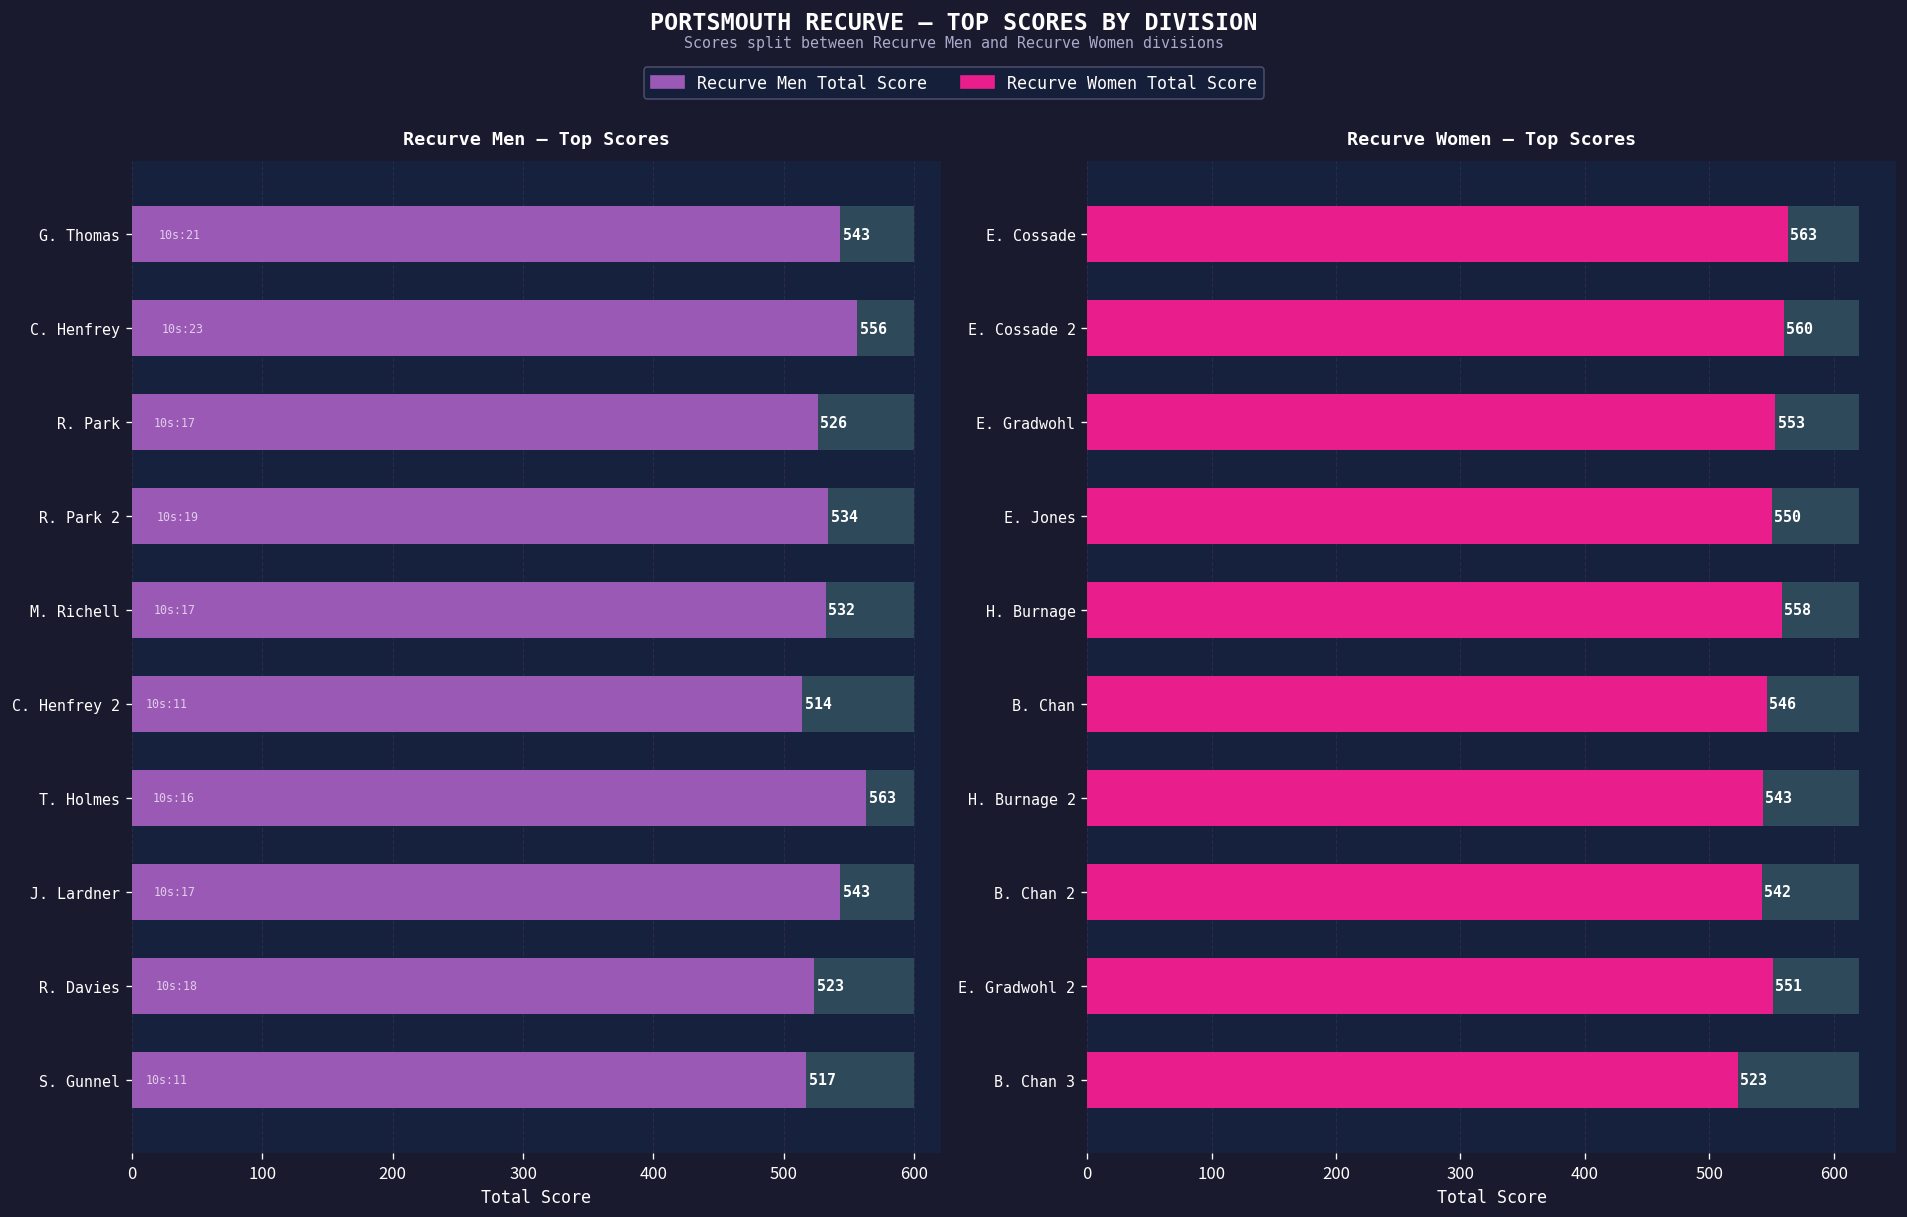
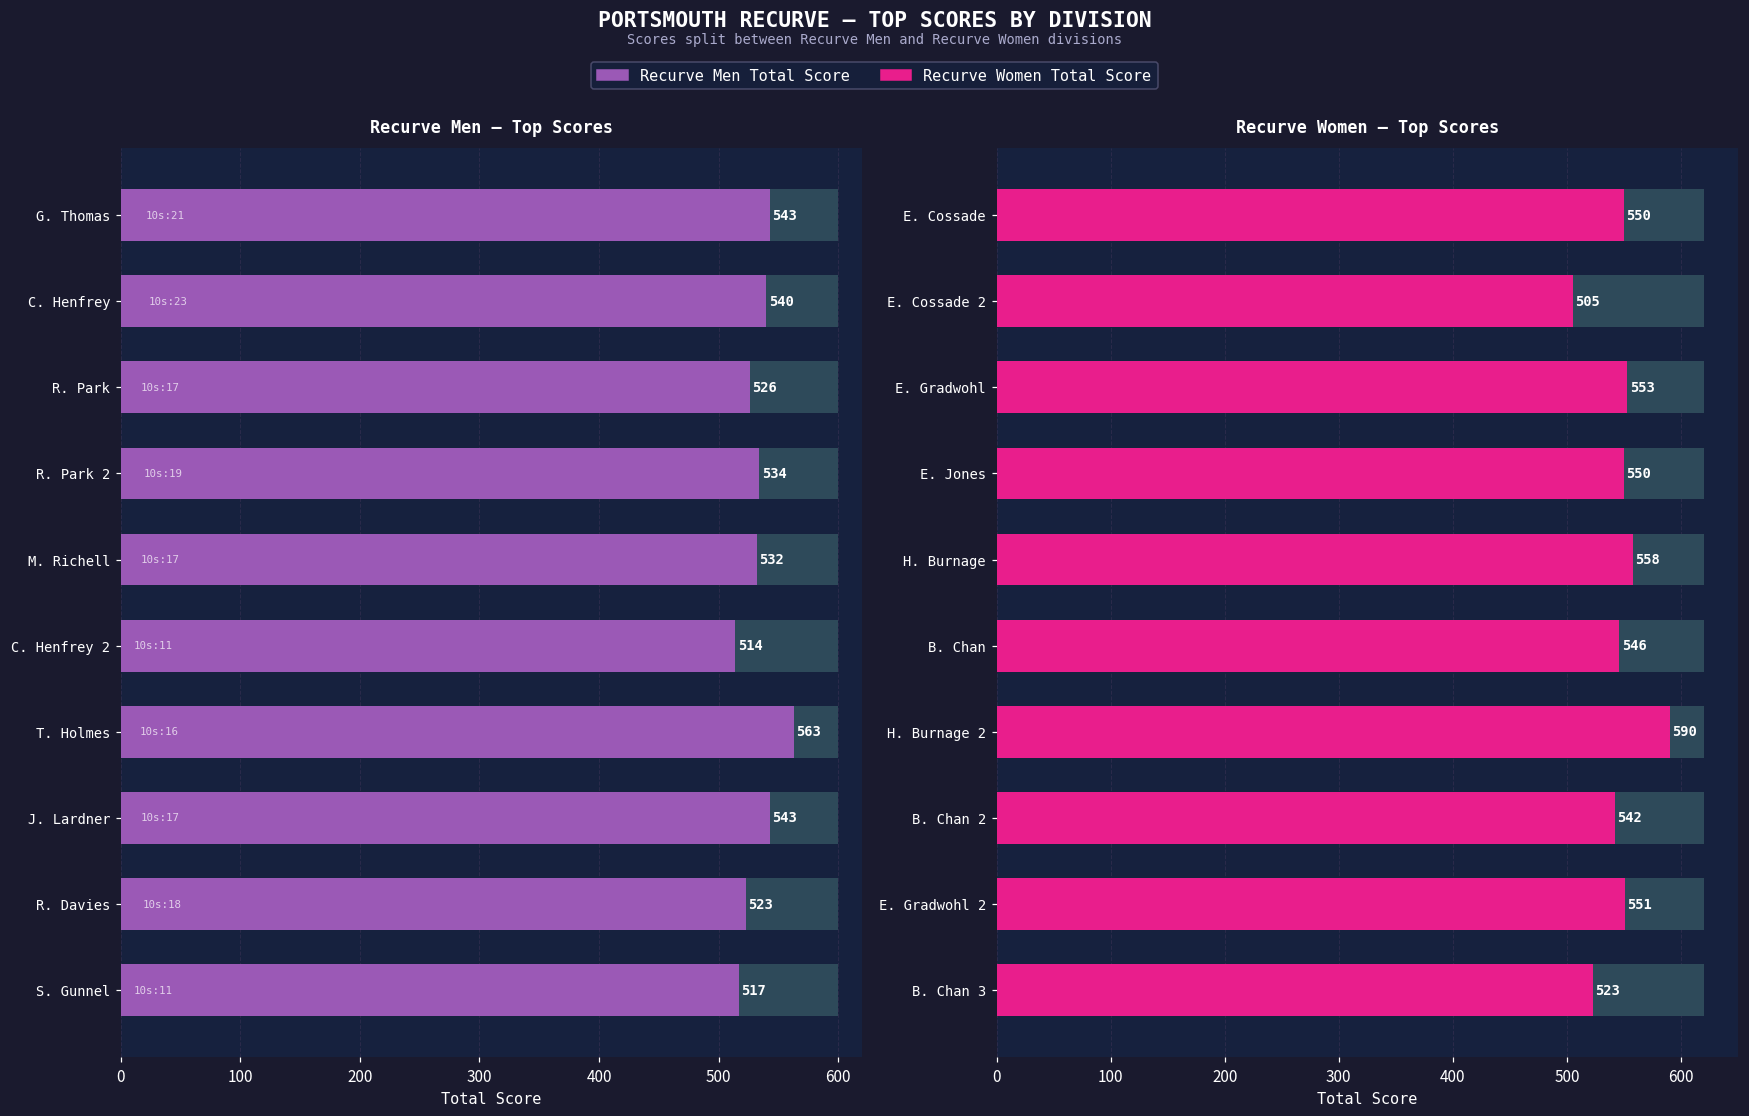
Recurve Men — Top Scores, Recurve Men Total Score, C. Henfrey: 556 -> 540
Recurve Women — Top Scores, Recurve Women Total Score, E. Cossade: 563 -> 550
Recurve Women — Top Scores, Recurve Women Total Score, E. Cossade 2: 560 -> 505
Recurve Women — Top Scores, Recurve Women Total Score, H. Burnage 2: 543 -> 590
